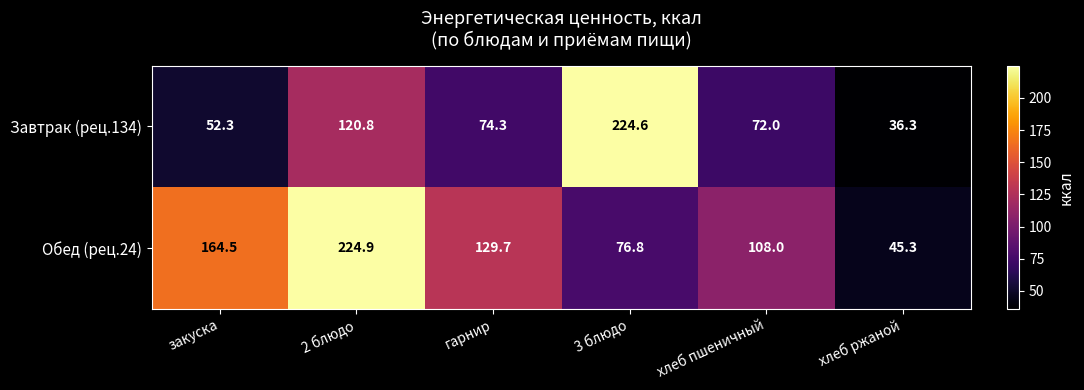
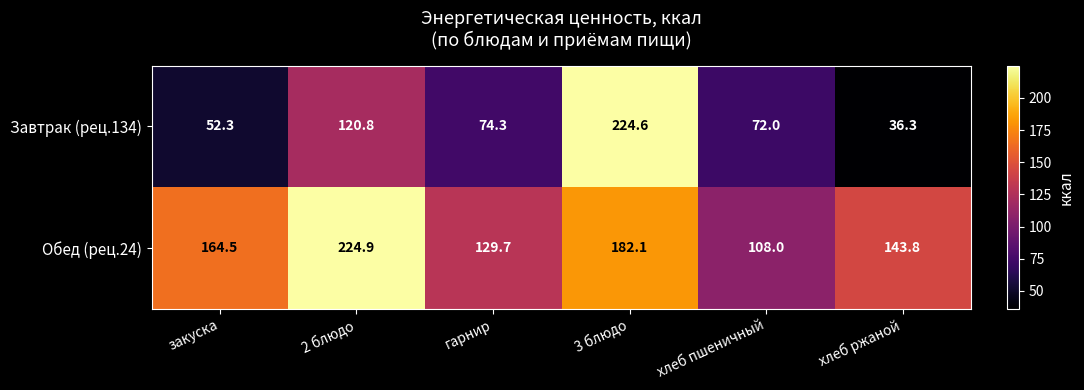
Обед (рец.24), 3 блюдо: 76.8 -> 182.1
Обед (рец.24), хлеб ржаной: 45.3 -> 143.8
